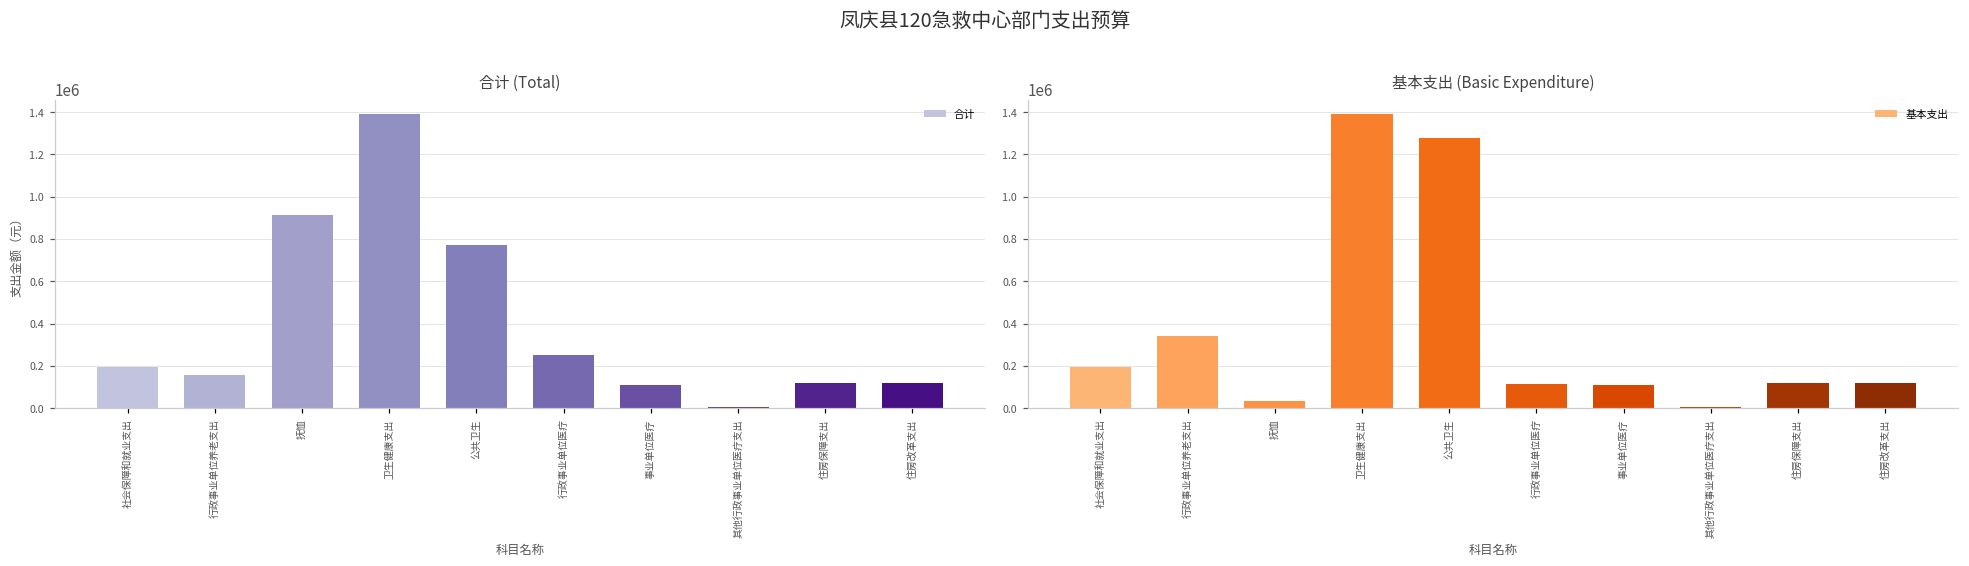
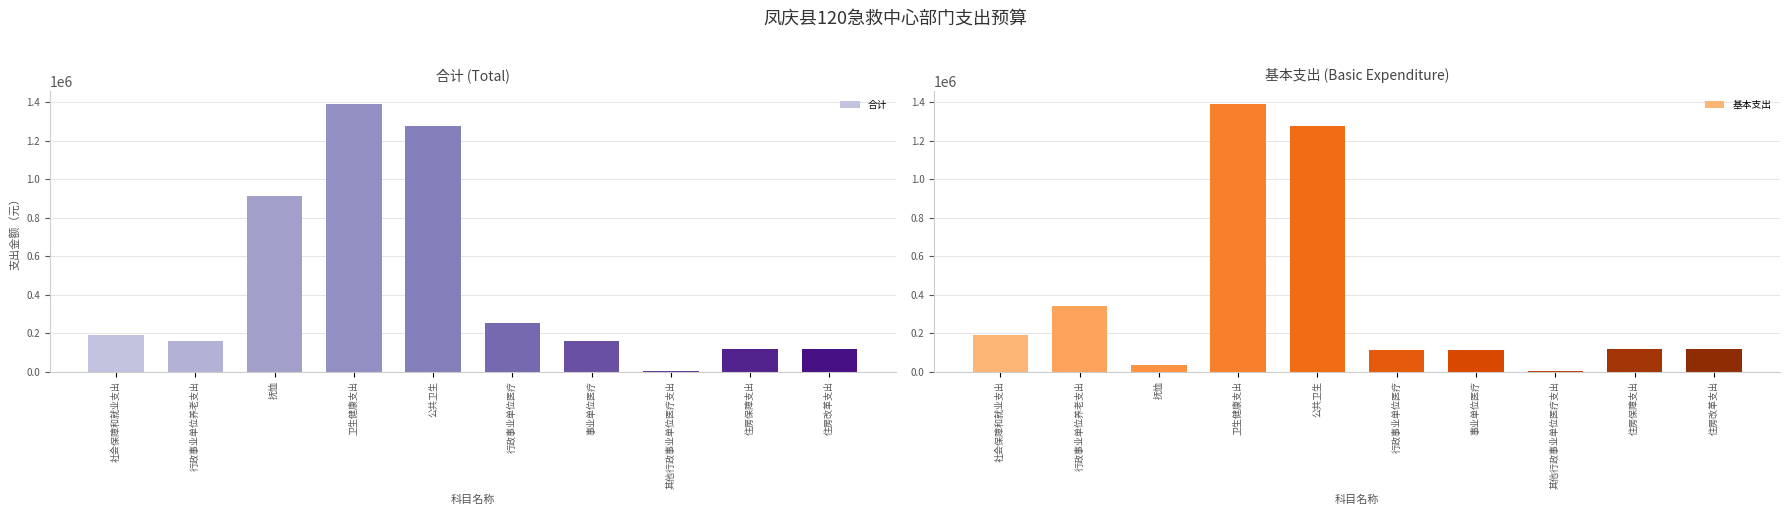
合计 (Total), 公共卫生: 770000 -> 1280000
合计 (Total), 事业单位医疗: 110000 -> 160000
